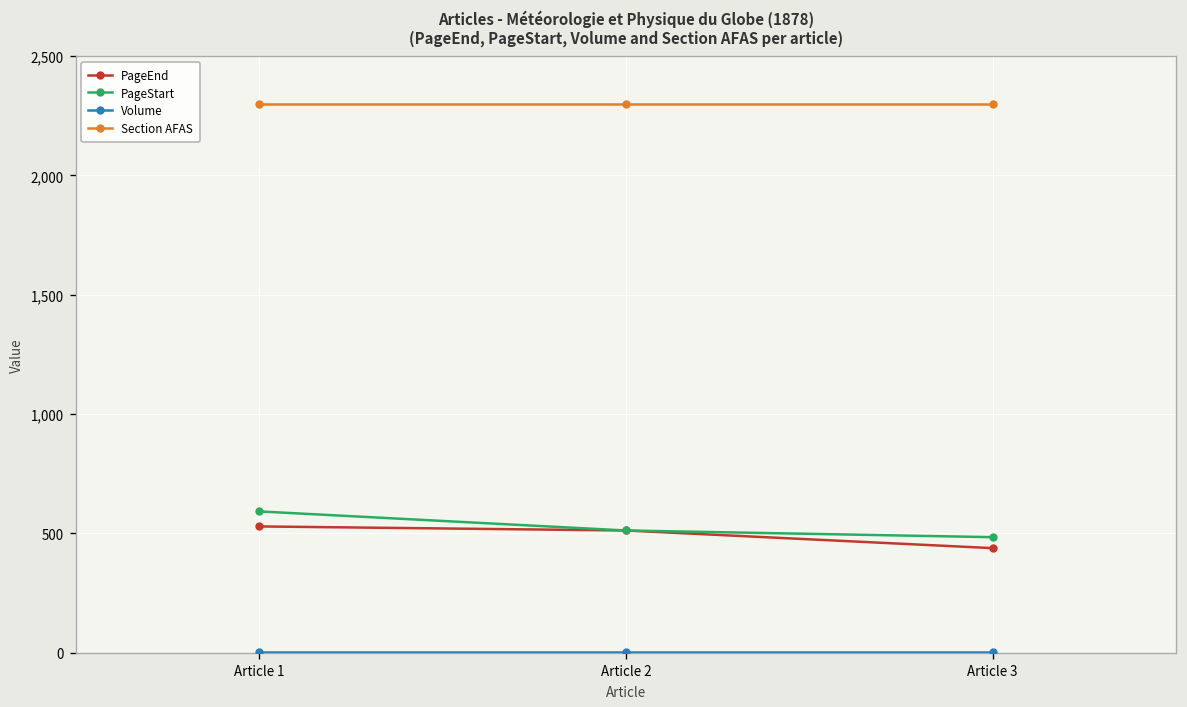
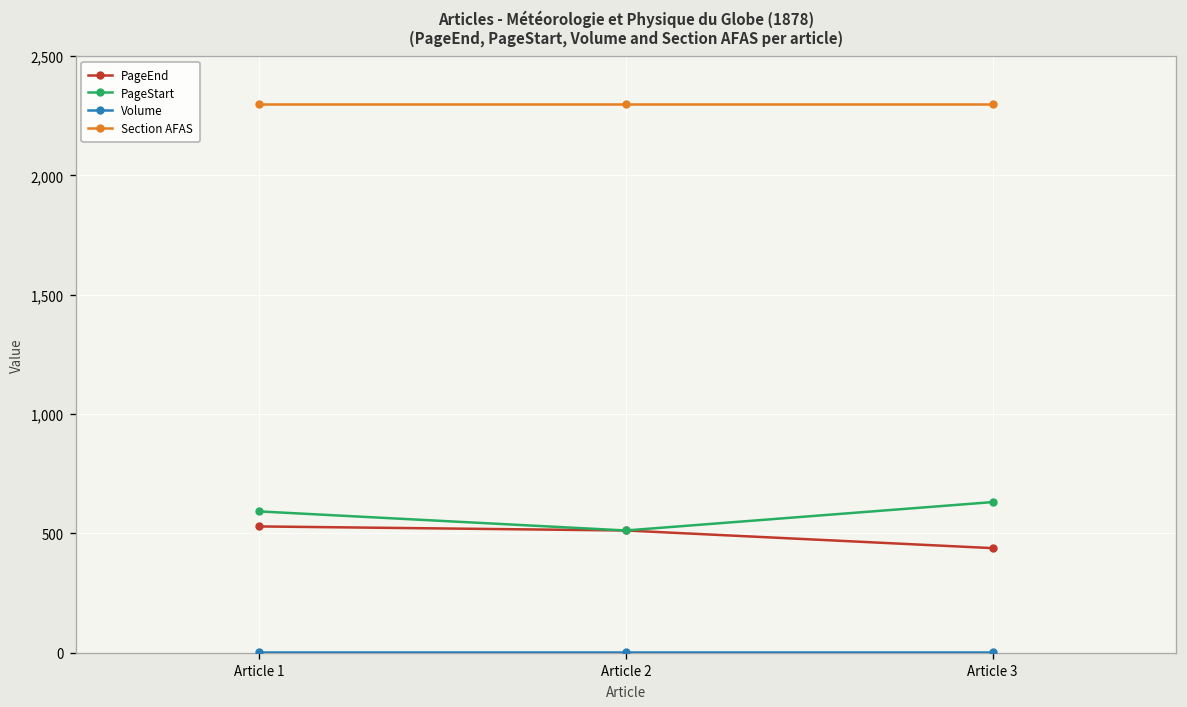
PageStart, Article 3: 480 -> 630
